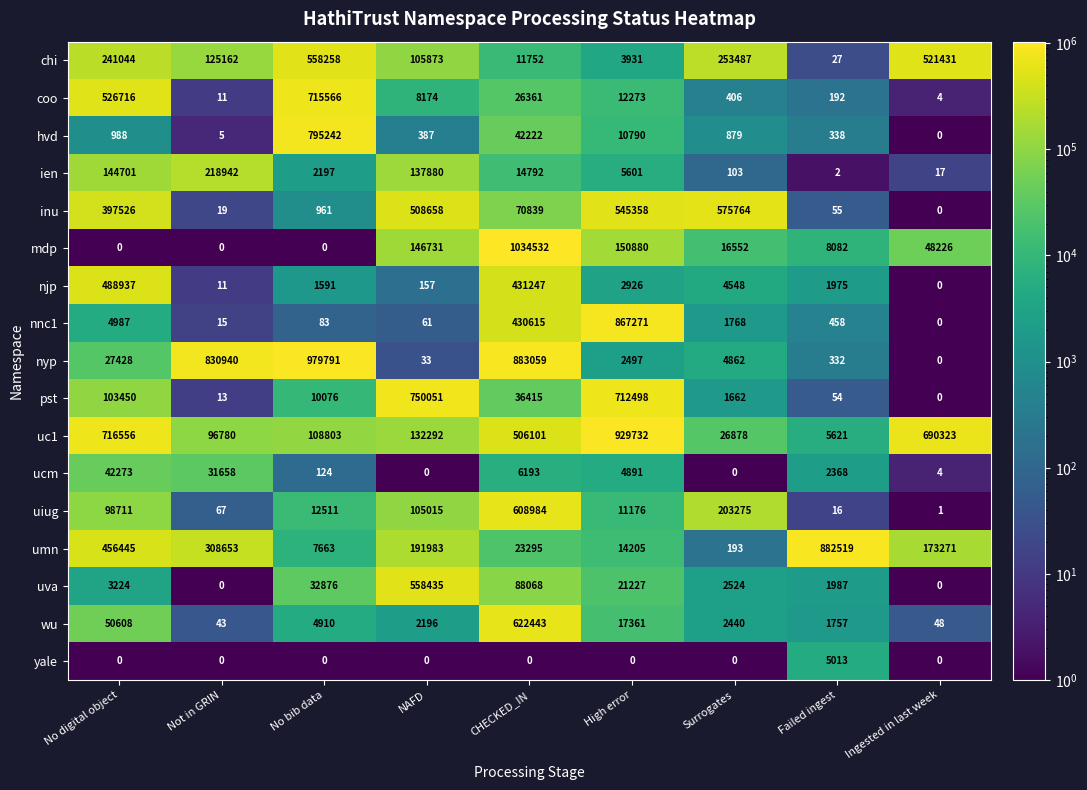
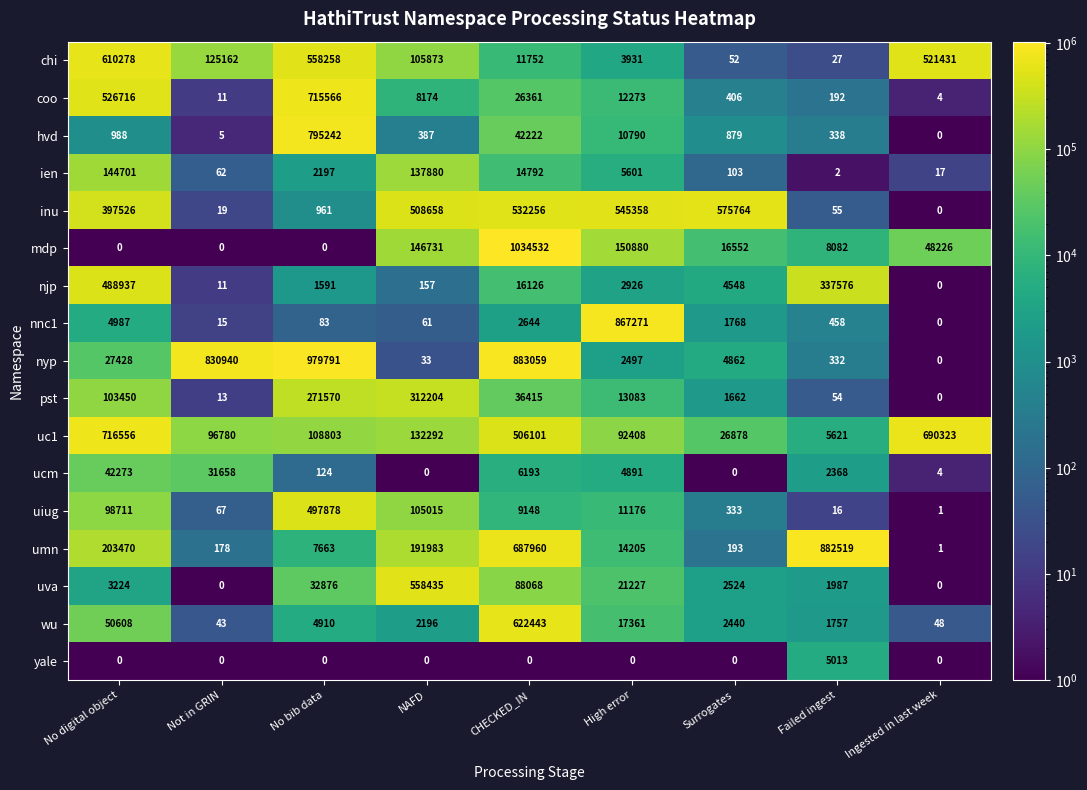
chi, No digital object: 241044 -> 610278
chi, Surrogates: 253487 -> 52
ien, Not in GRIN: 218942 -> 62
inu, CHECKED_IN: 70839 -> 532256
njp, CHECKED_IN: 431247 -> 16126
njp, Failed ingest: 1975 -> 337576
nnc1, CHECKED_IN: 430615 -> 2644
pst, No bib data: 10076 -> 271570
pst, NAFD: 750051 -> 312204
pst, High error: 712498 -> 13083
uc1, High error: 929732 -> 92408
uiug, No bib data: 12511 -> 497878
uiug, CHECKED_IN: 608984 -> 9148
uiug, Surrogates: 203275 -> 333
umn, No digital object: 456445 -> 203470
umn, Not in GRIN: 308653 -> 178
umn, CHECKED_IN: 23295 -> 687960
umn, Ingested in last week: 173271 -> 1
